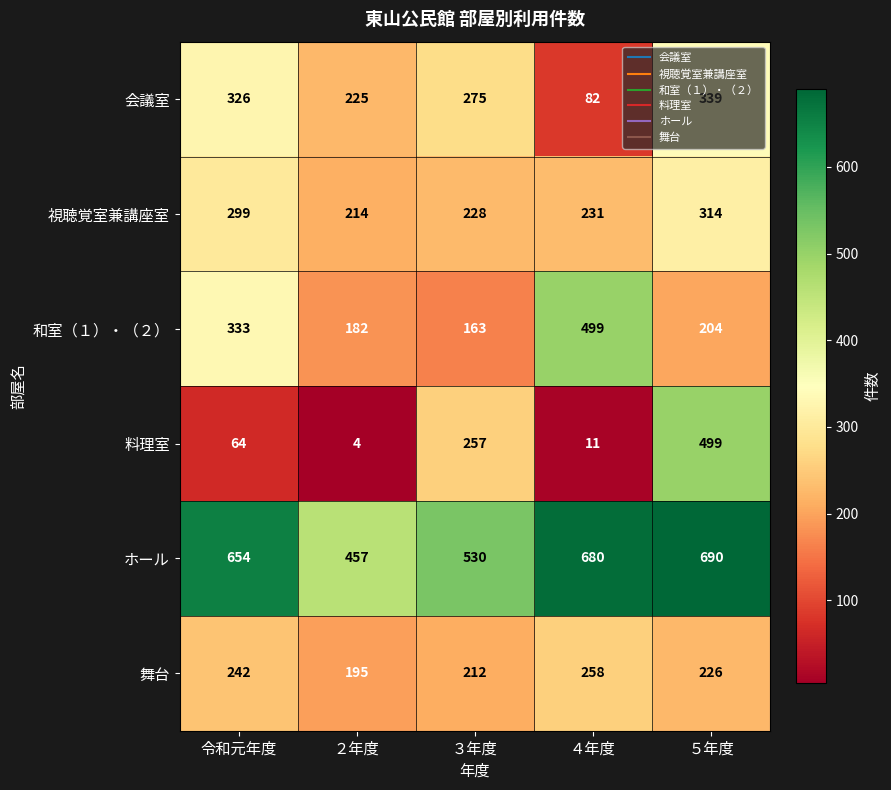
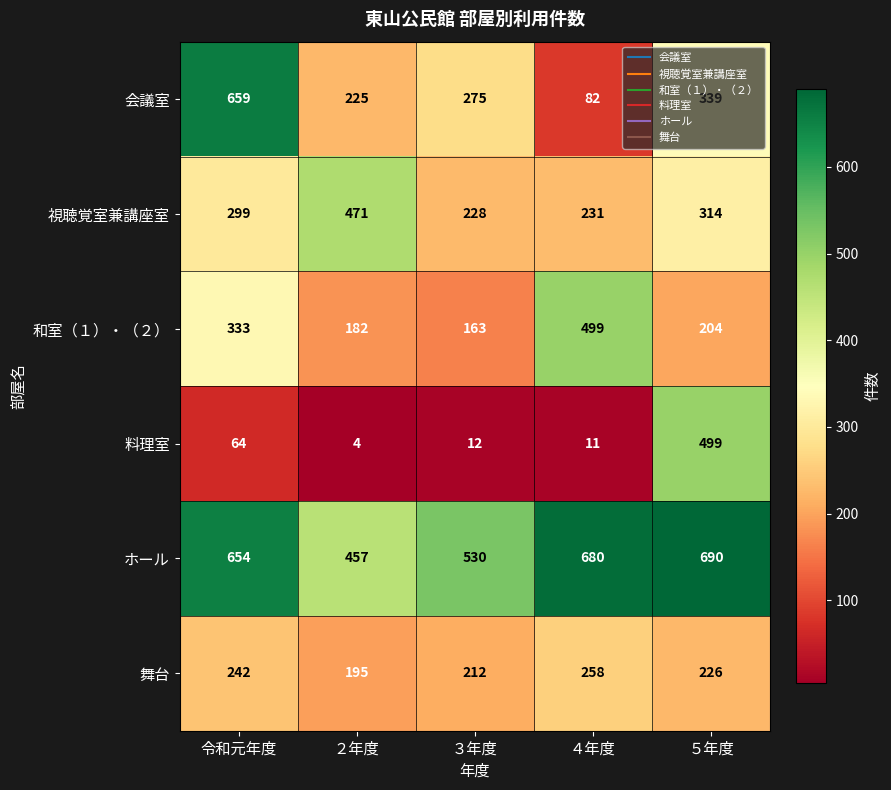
会議室, 令和元年度: 326 -> 659
視聴覚室兼講座室, ２年度: 214 -> 471
料理室, ３年度: 257 -> 12
